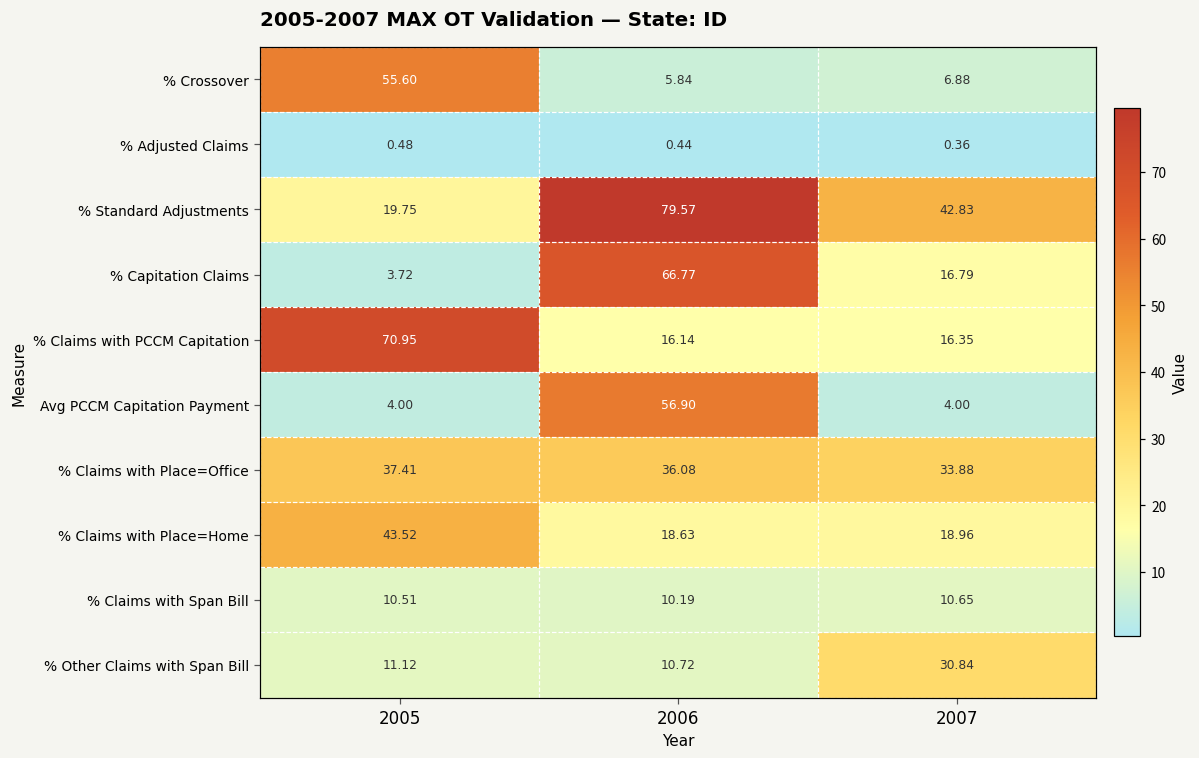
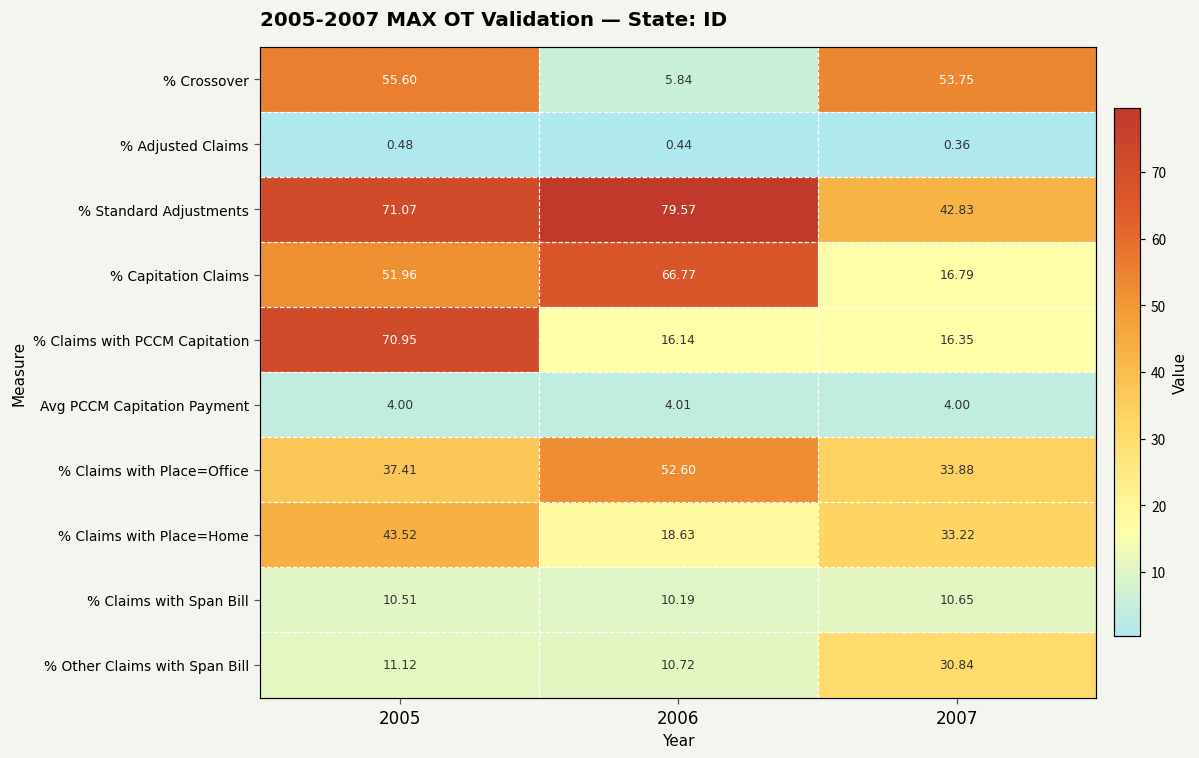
% Crossover, 2007: 6.88 -> 53.75
% Standard Adjustments, 2005: 19.75 -> 71.07
% Capitation Claims, 2005: 3.72 -> 51.96
Avg PCCM Capitation Payment, 2006: 56.90 -> 4.01
% Claims with Place=Office, 2006: 36.08 -> 52.60
% Claims with Place=Home, 2007: 18.96 -> 33.22
